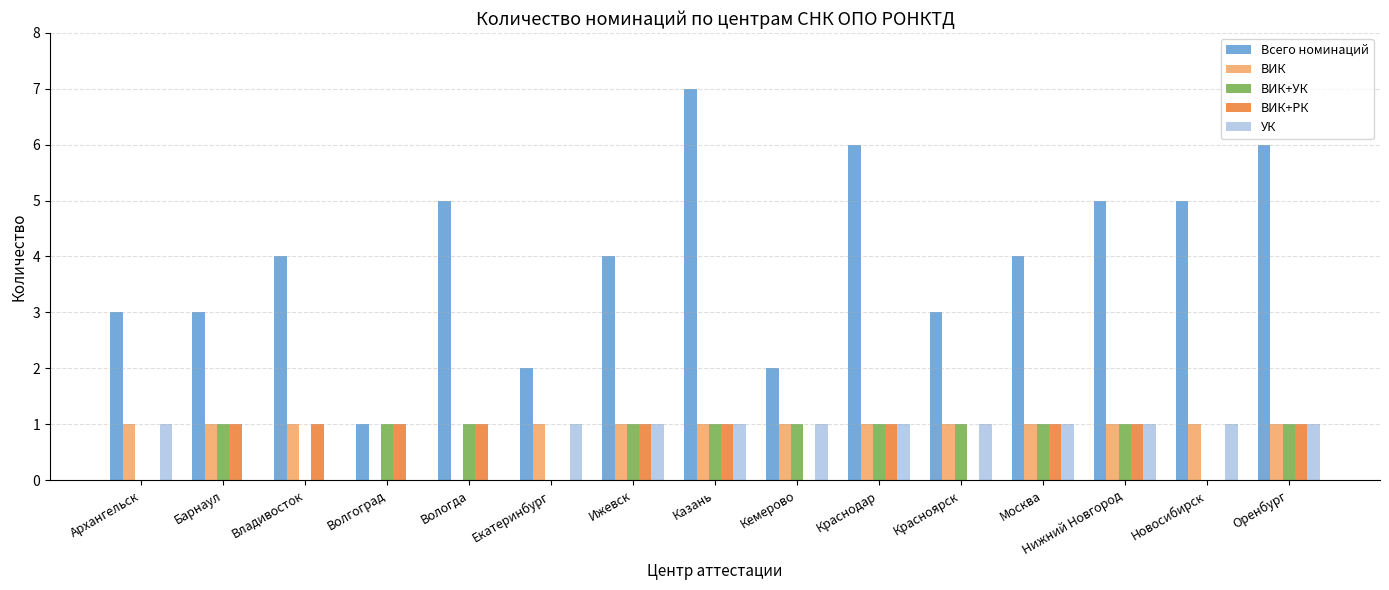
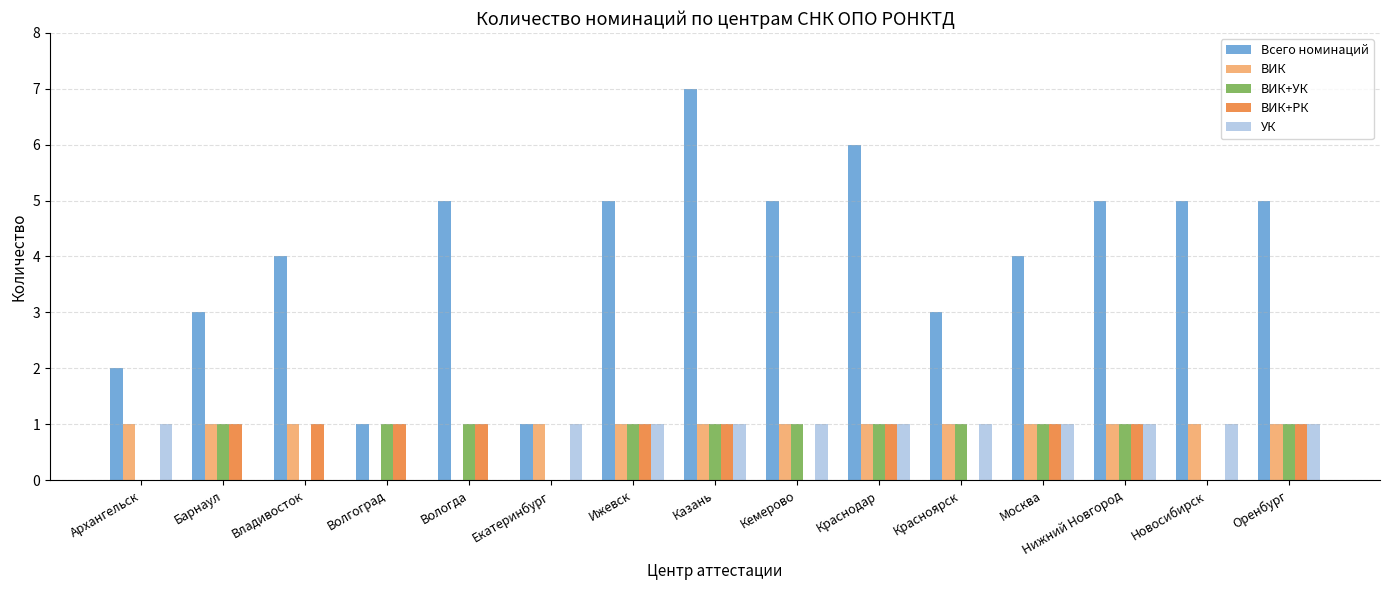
Всего номинаций, Архангельск: 3 -> 2
Всего номинаций, Екатеринбург: 2 -> 1
Всего номинаций, Ижевск: 4 -> 5
Всего номинаций, Кемерово: 2 -> 5
Всего номинаций, Оренбург: 6 -> 5
